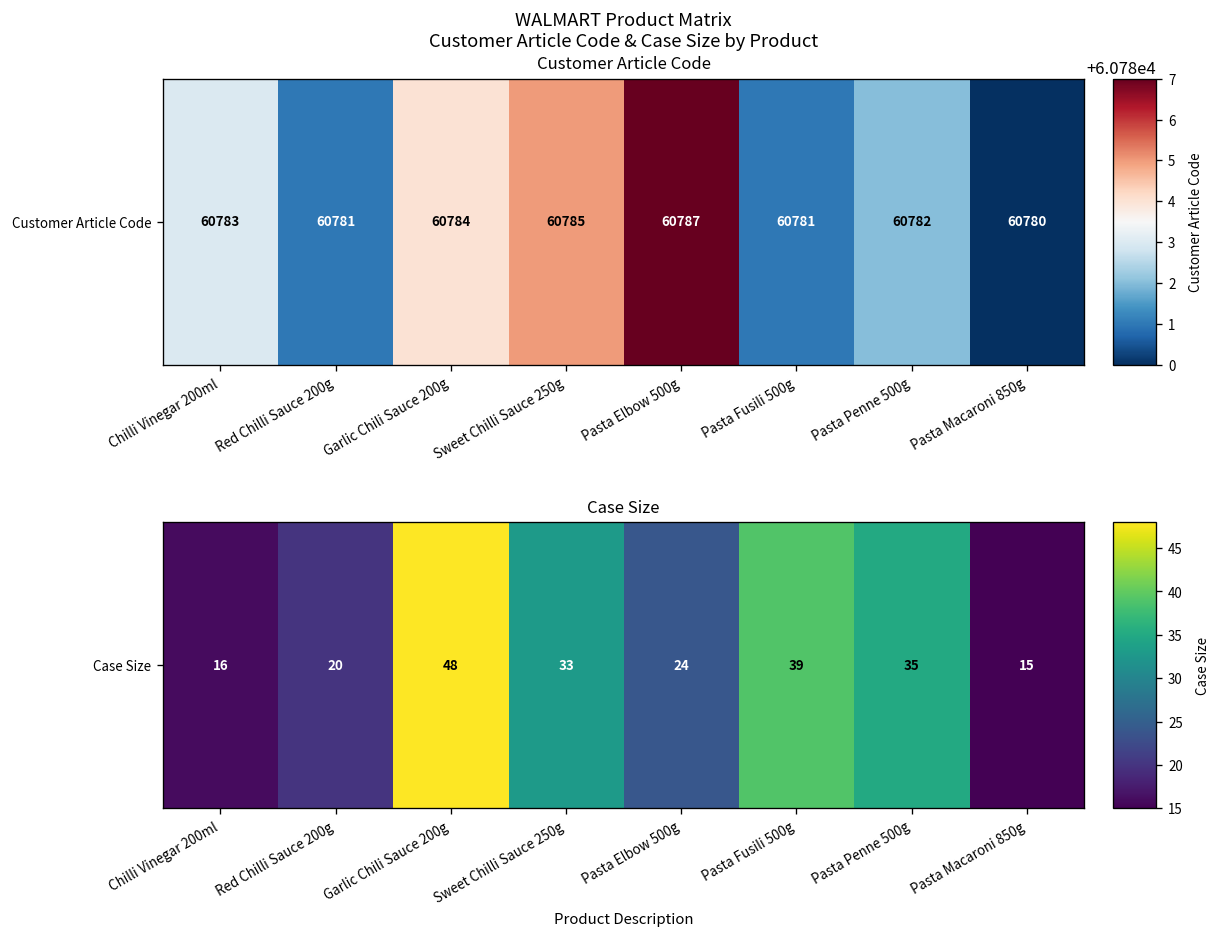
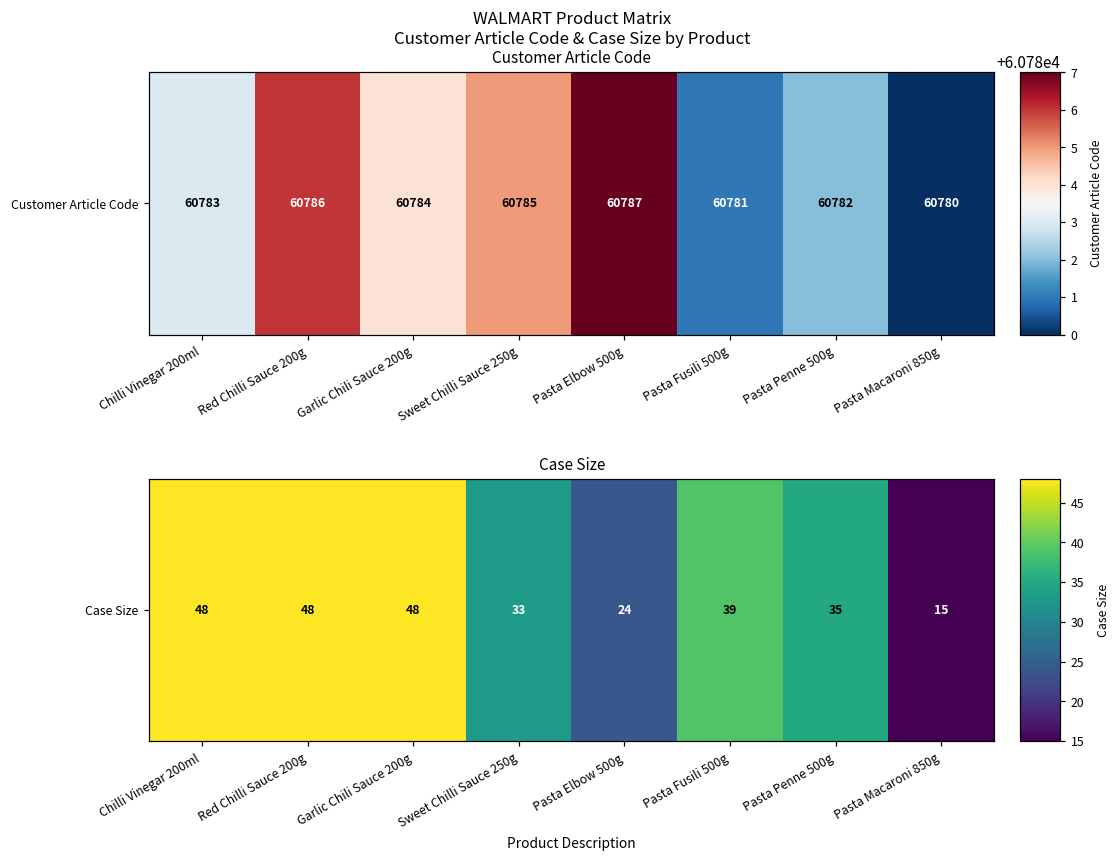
Customer Article Code, Customer Article Code, Red Chilli Sauce 200g: 60781 -> 60786
Case Size, Case Size, Chilli Vinegar 200ml: 16 -> 48
Case Size, Case Size, Red Chilli Sauce 200g: 20 -> 48
